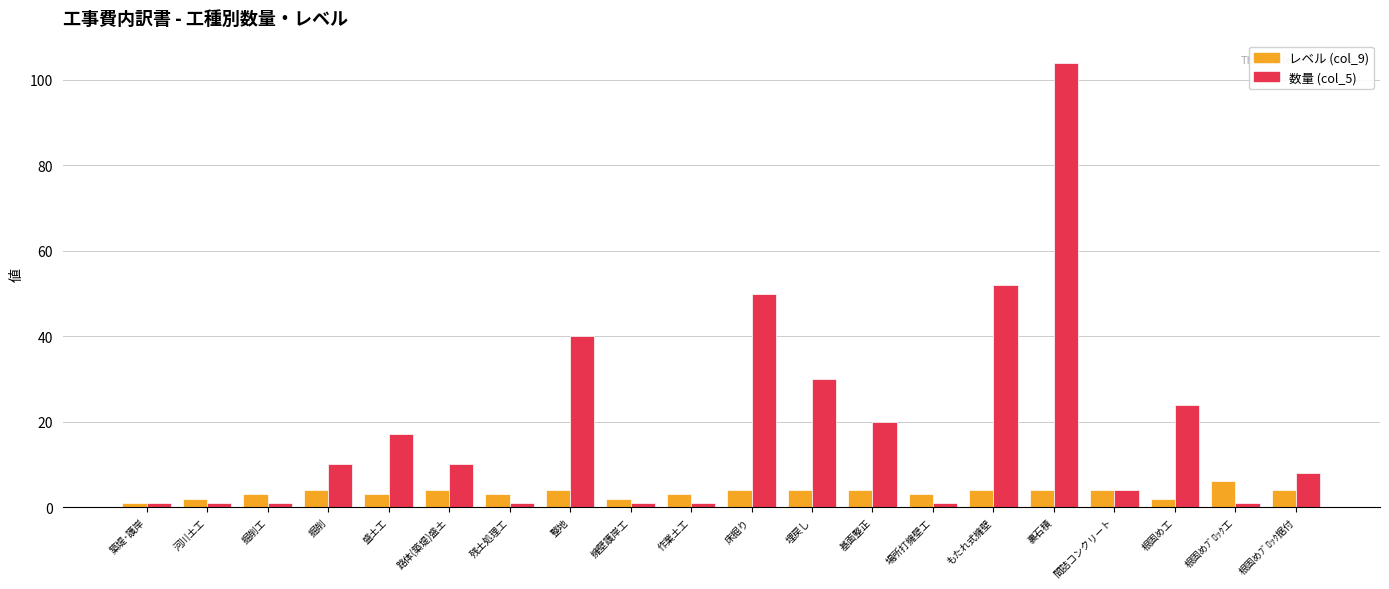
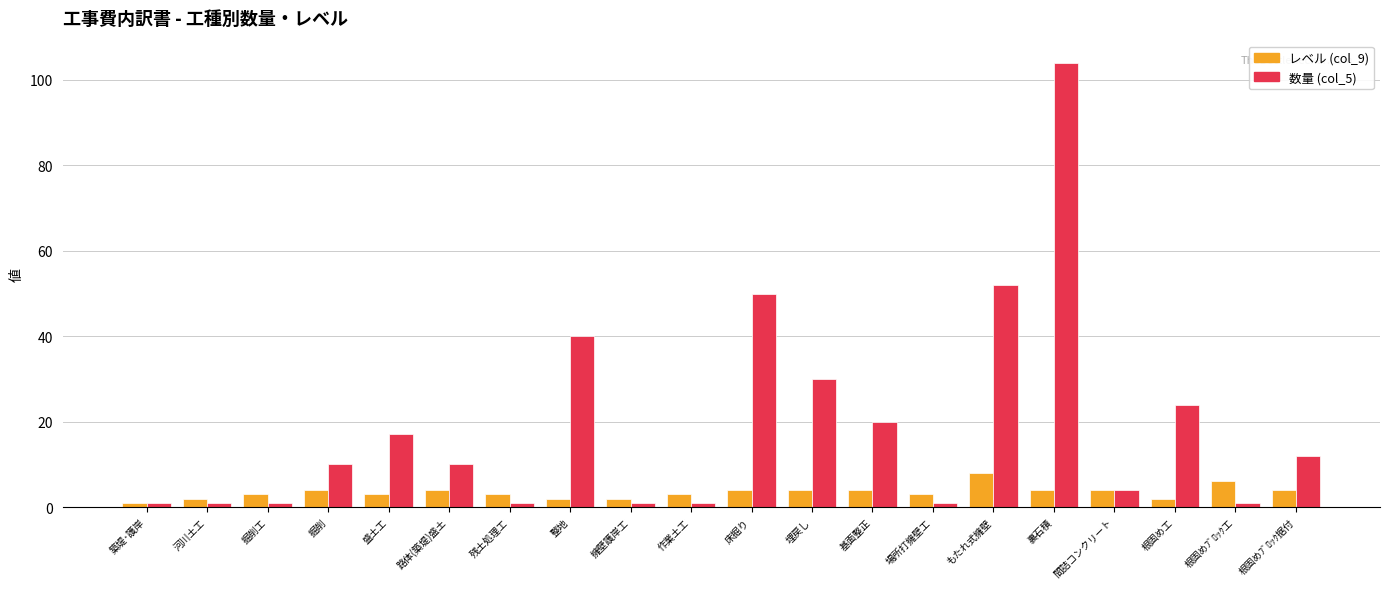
レベル (col_9), 整地: 4 -> 2
レベル (col_9), もたれ式擁壁: 4 -> 8
数量 (col_5), 根固めﾌﾞﾛｯｸ据付: 8 -> 12
